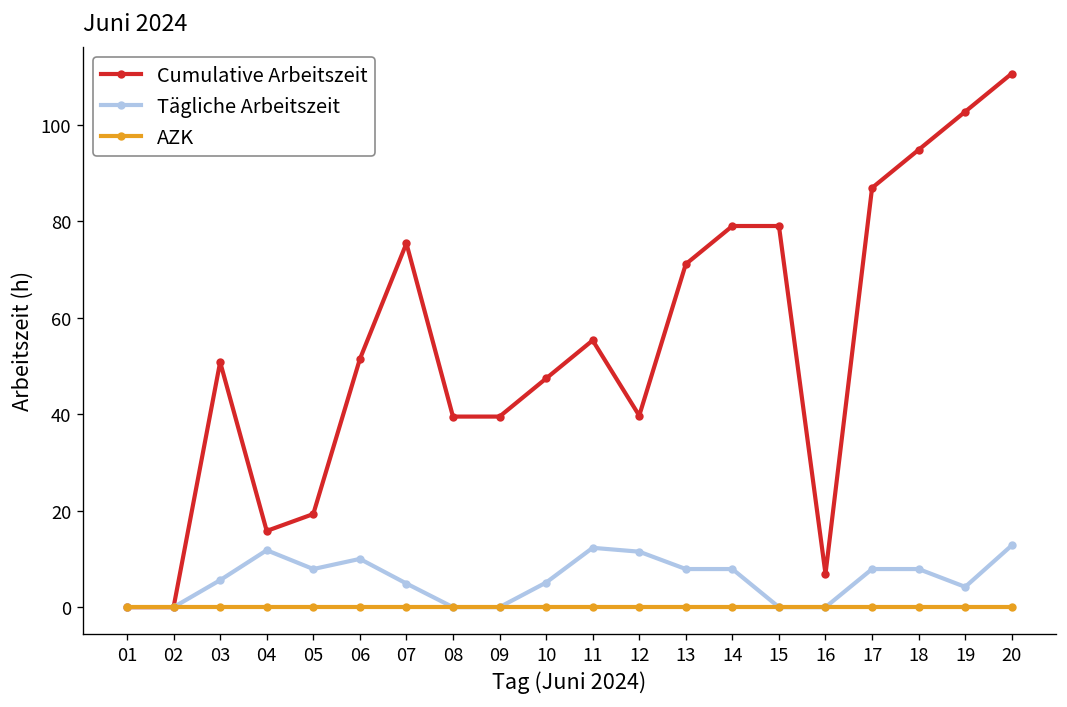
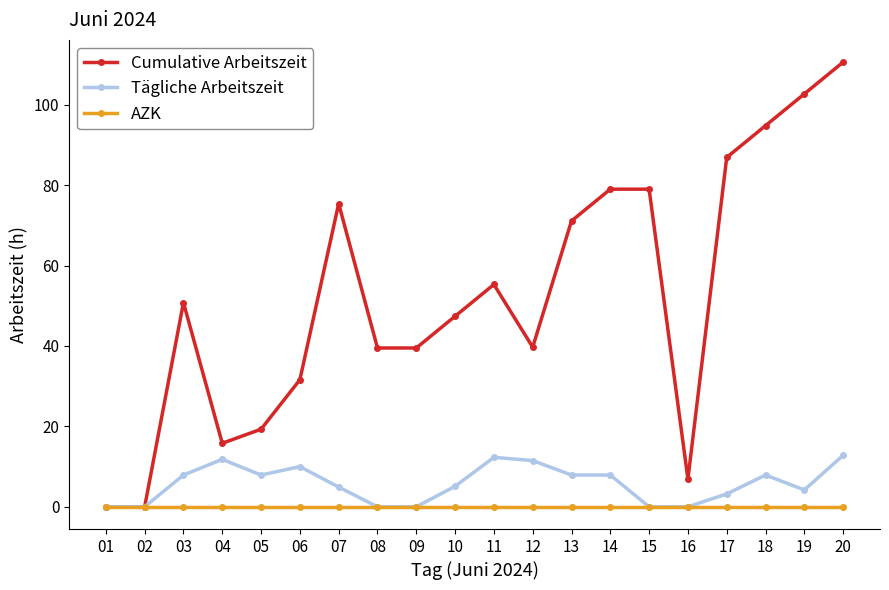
Tägliche Arbeitszeit, 03: 6 -> 8
Cumulative Arbeitszeit, 06: 51 -> 32
Tägliche Arbeitszeit, 17: 8 -> 3
